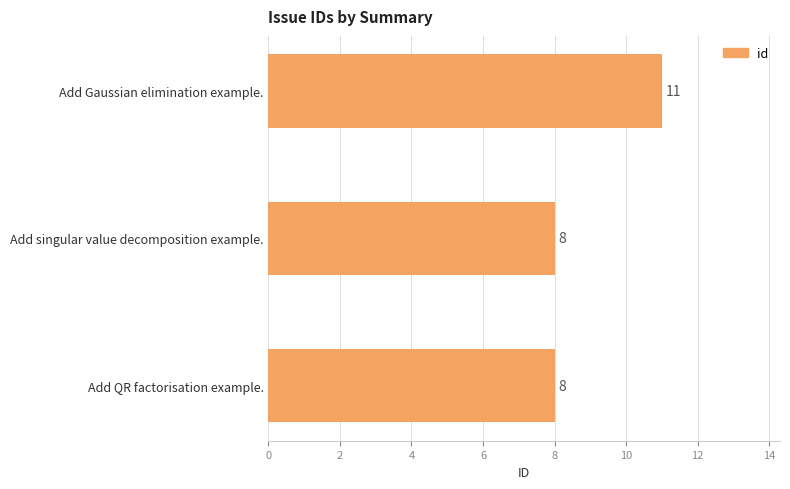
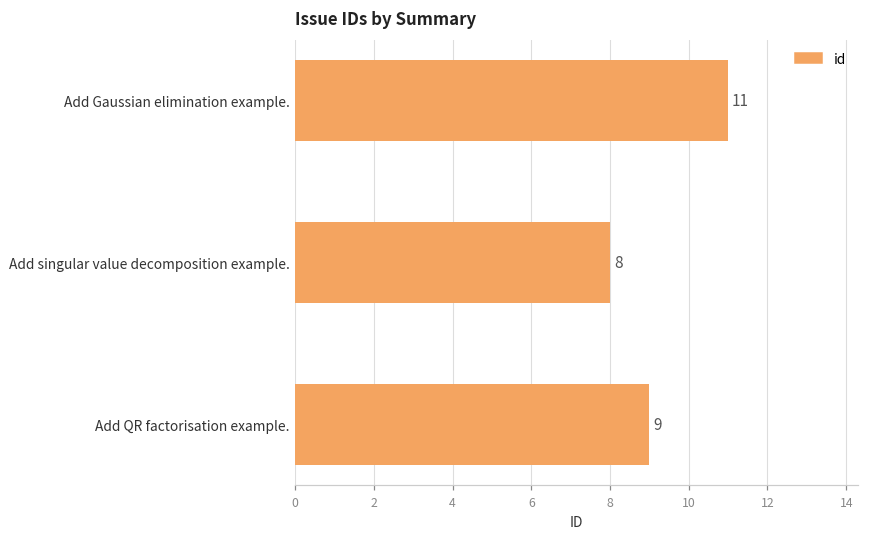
Add QR factorisation example.: 8 -> 9
